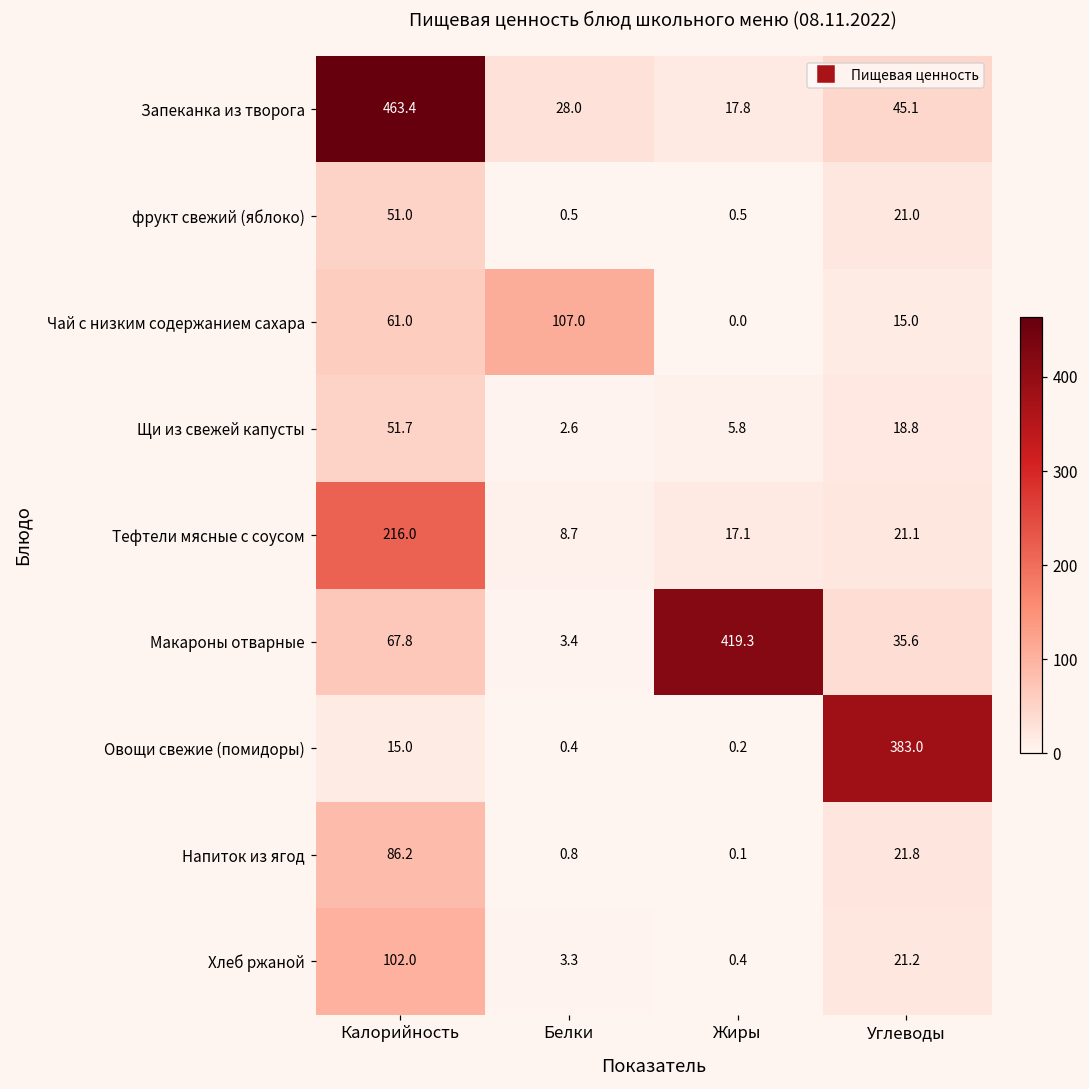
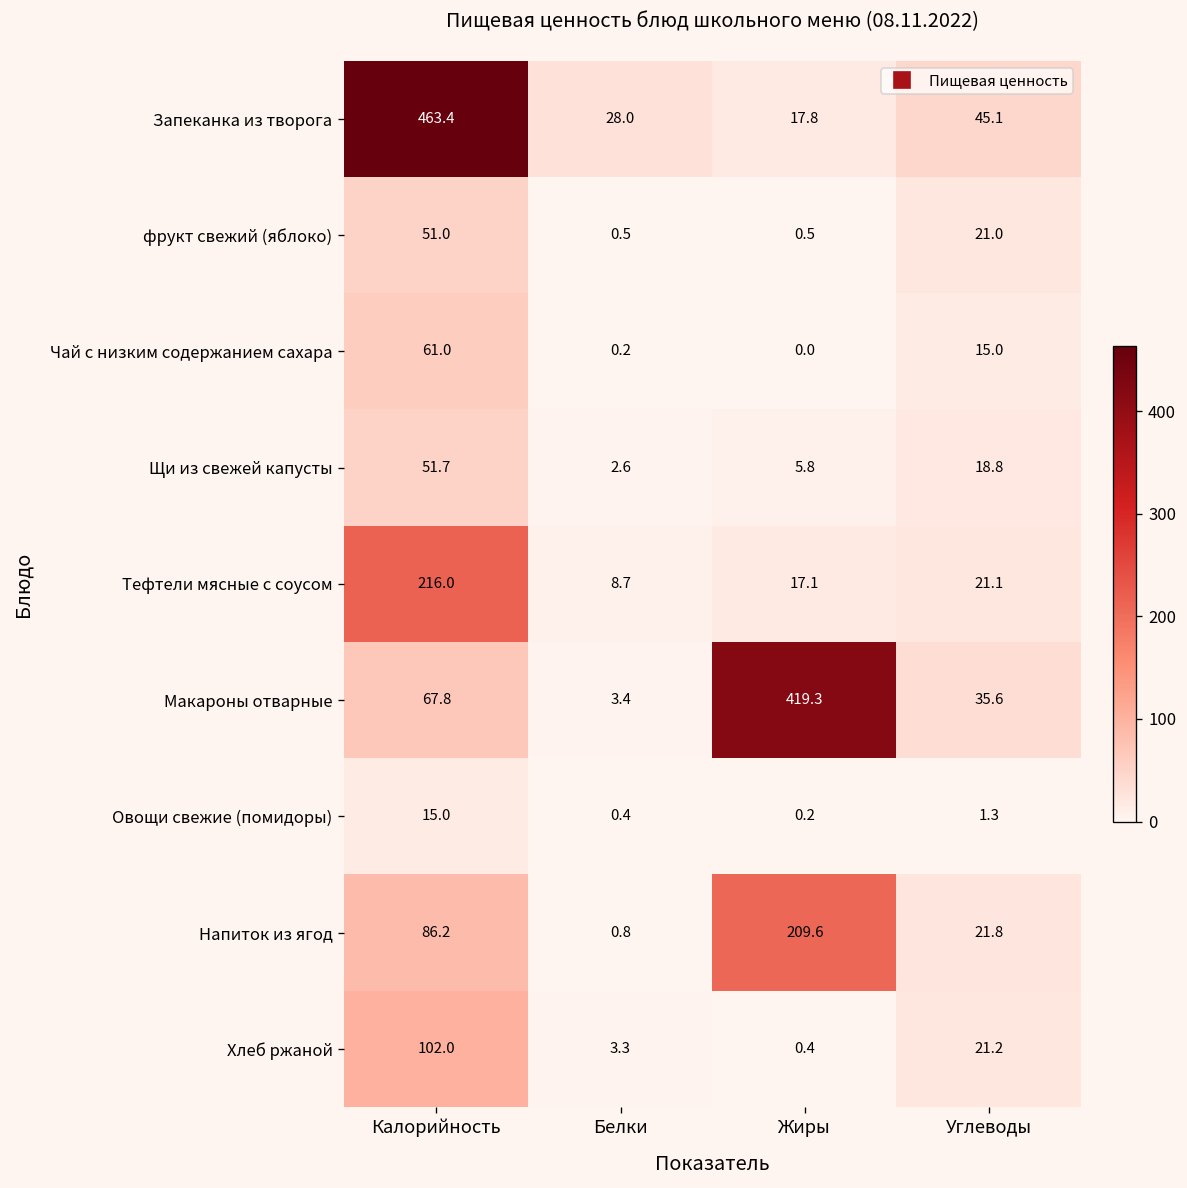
Чай с низким содержанием сахара, Белки: 107.0 -> 0.2
Овощи свежие (помидоры), Углеводы: 383.0 -> 1.3
Напиток из ягод, Жиры: 0.1 -> 209.6
